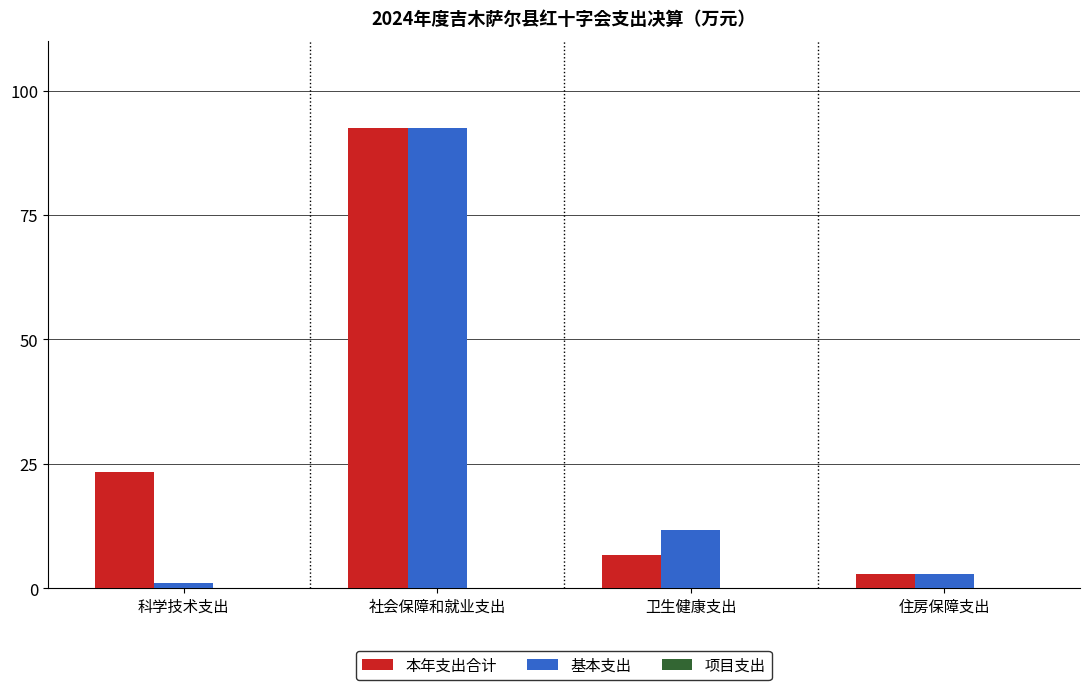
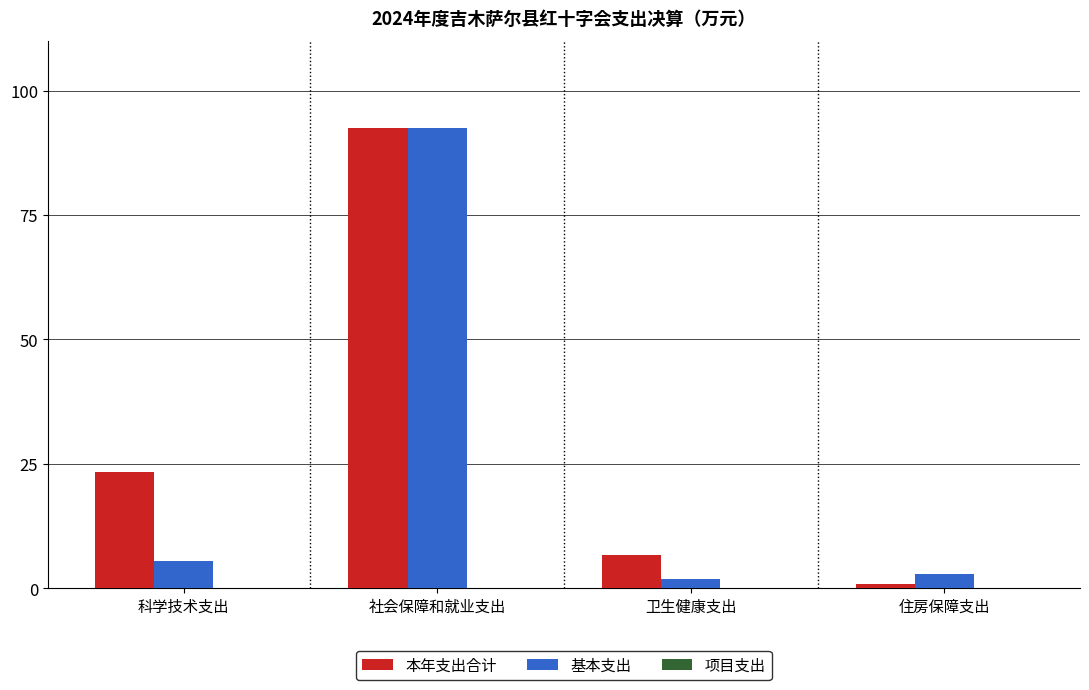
基本支出, 科学技术支出: 1 -> 5
基本支出, 卫生健康支出: 12 -> 2
本年支出合计, 住房保障支出: 3 -> 1
